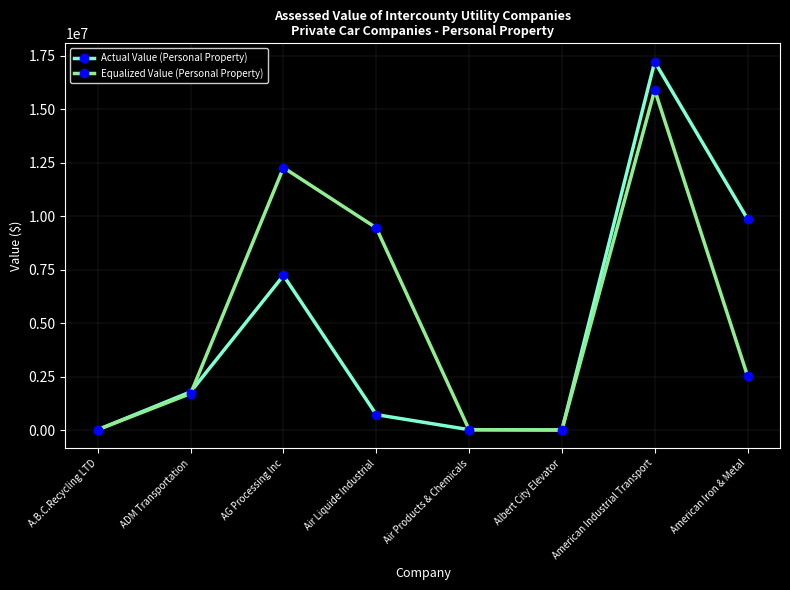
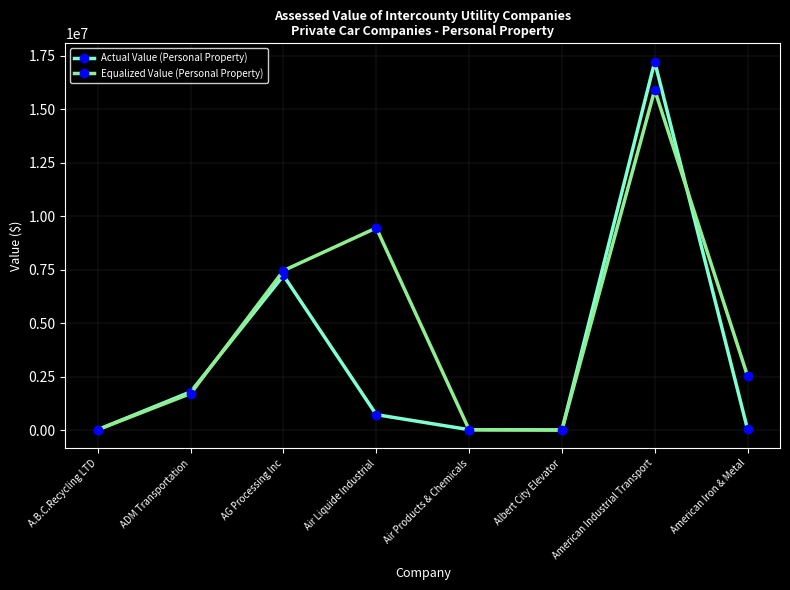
Equalized Value (Personal Property), AG Processing Inc: 12300000 -> 7500000
Actual Value (Personal Property), American Iron & Metal: 9900000 -> 0
